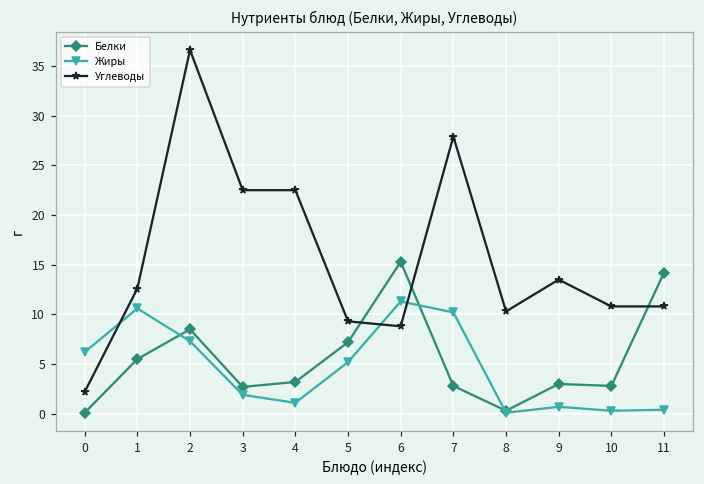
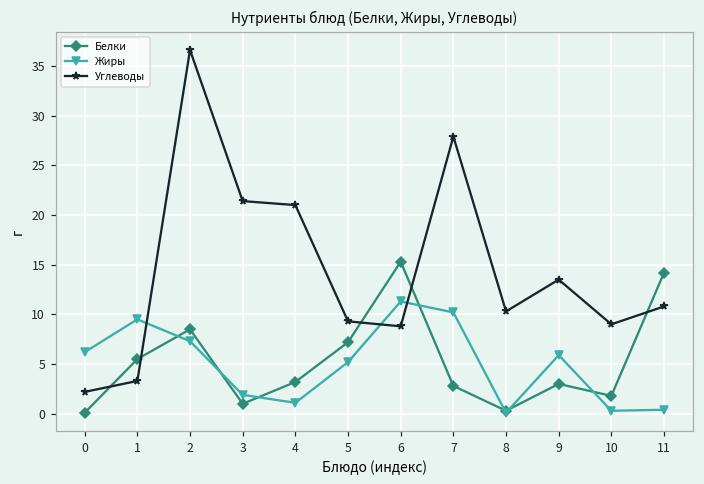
Жиры, 1: 11 -> 10
Углеводы, 1: 13 -> 3
Белки, 3: 3 -> 1
Углеводы, 3: 23 -> 21
Углеводы, 4: 23 -> 21
Жиры, 9: 1 -> 6
Белки, 10: 3 -> 2
Углеводы, 10: 11 -> 9
